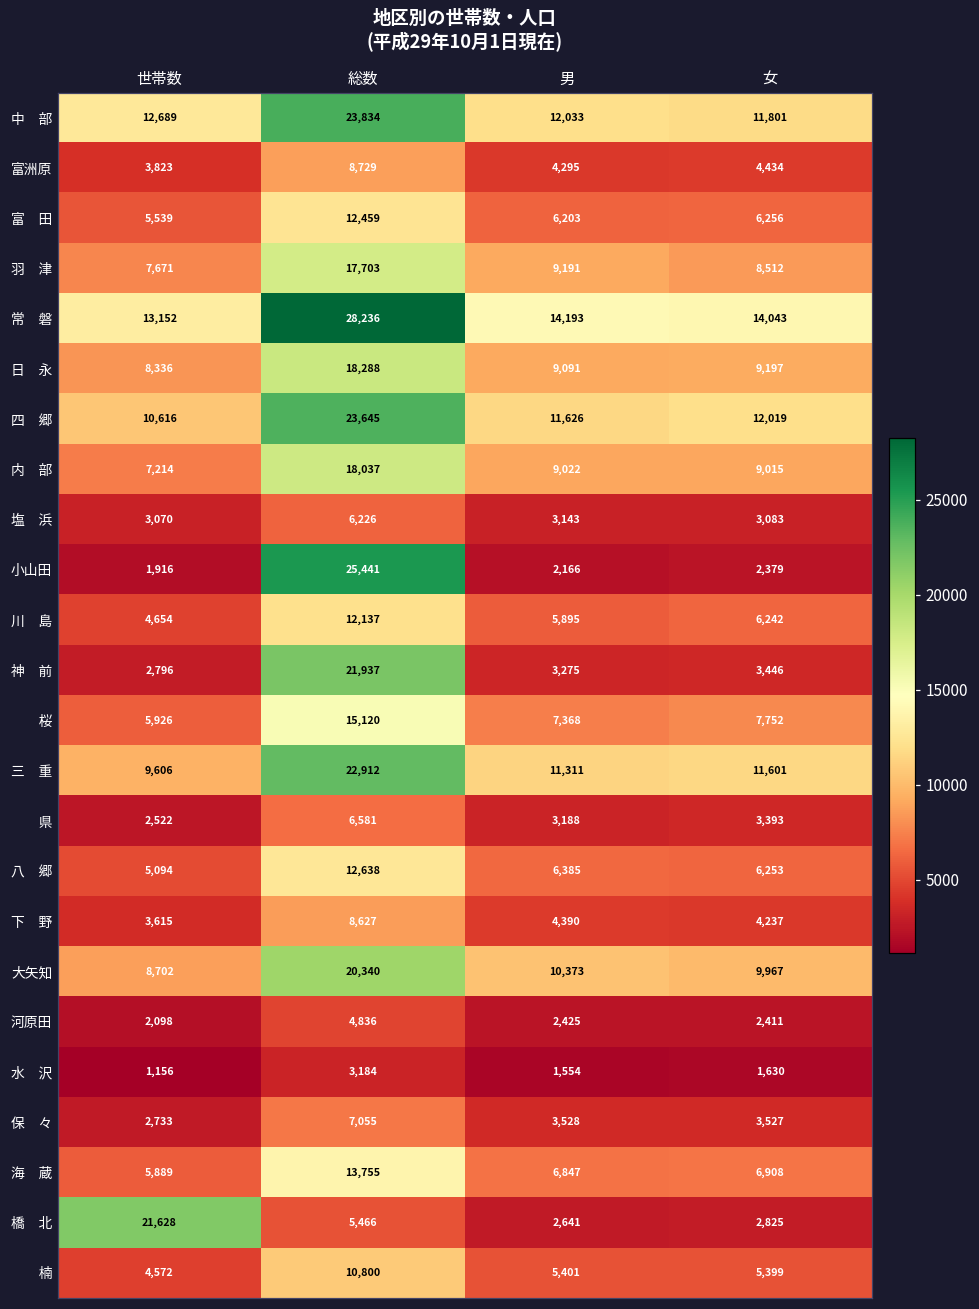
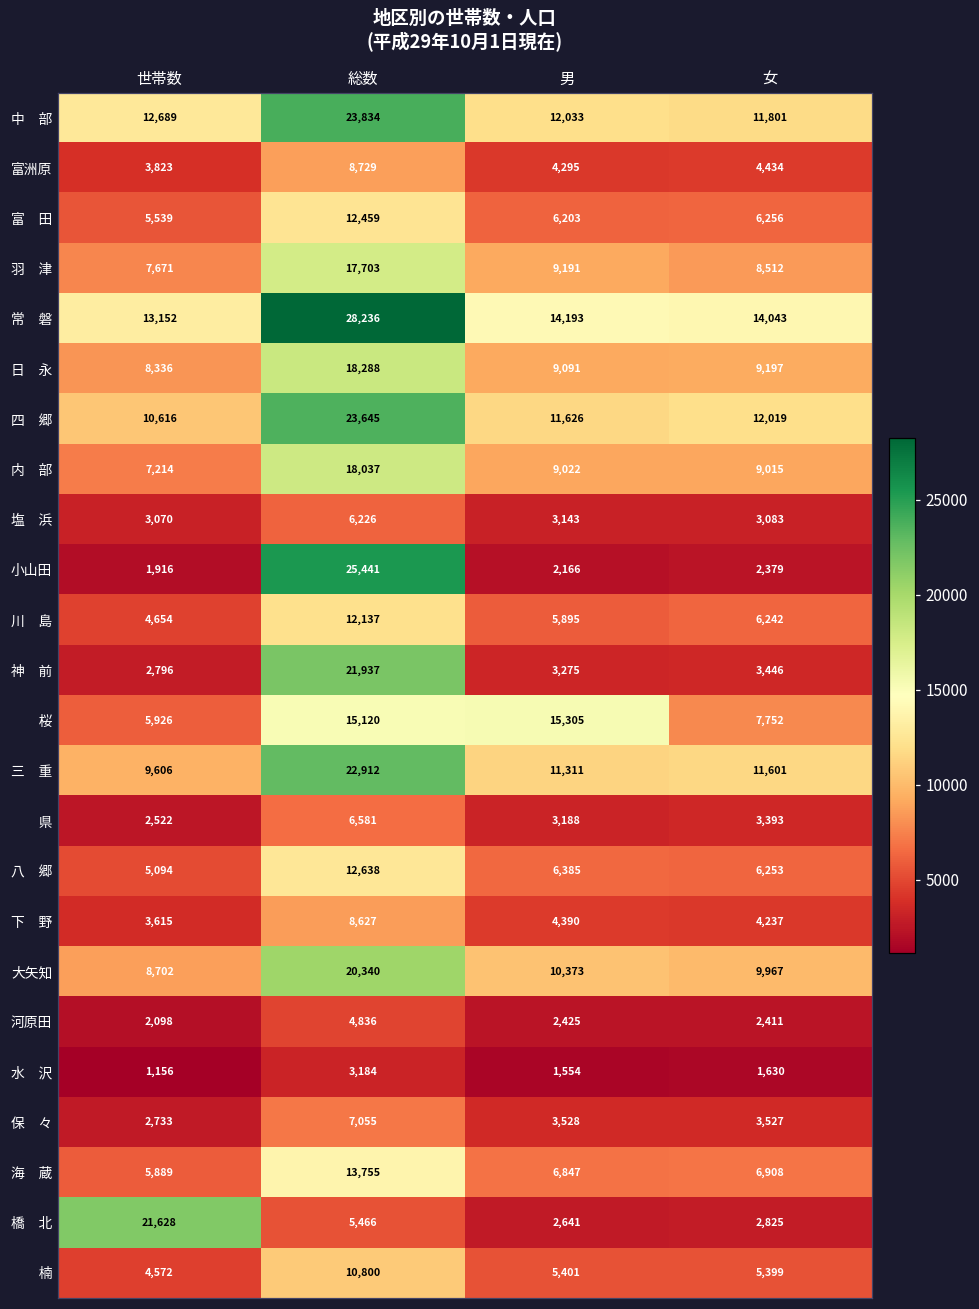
桜, 男: 7,368 -> 15,305
